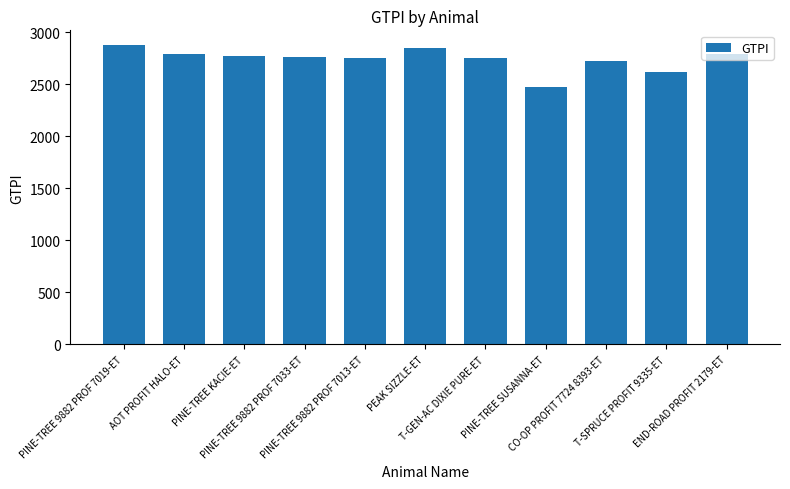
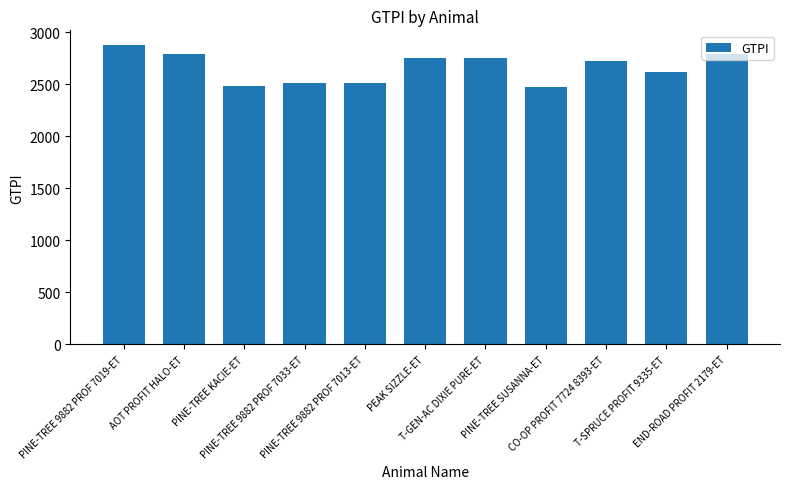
PINE-TREE KACIE-ET: 2770 -> 2480
PINE-TREE 9882 PROF 7033-ET: 2760 -> 2510
PINE-TREE 9882 PROF 7013-ET: 2760 -> 2510
PEAK SIZZLE-ET: 2850 -> 2750
